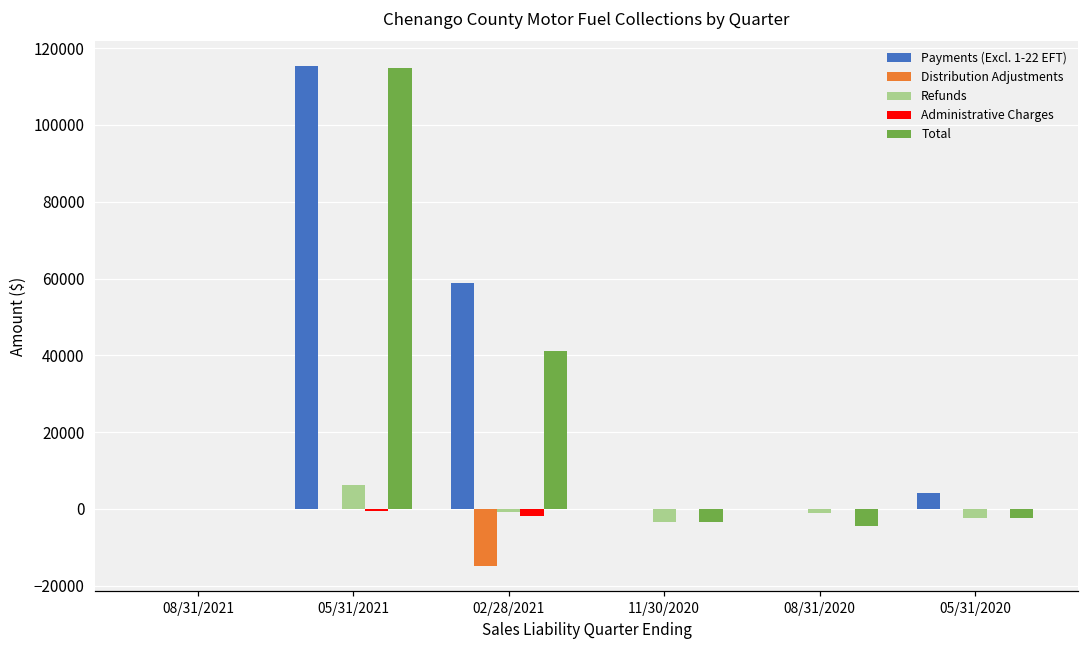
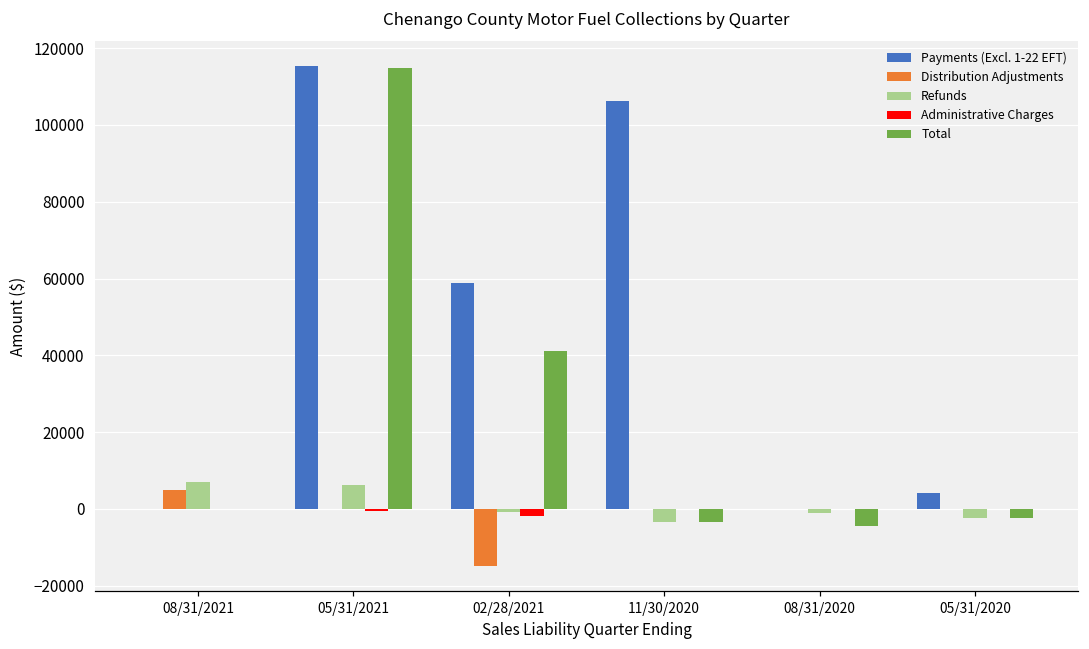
Distribution Adjustments, 08/31/2021: 0 -> 5000
Refunds, 08/31/2021: 0 -> 7000
Payments (Excl. 1-22 EFT), 11/30/2020: 0 -> 106000
